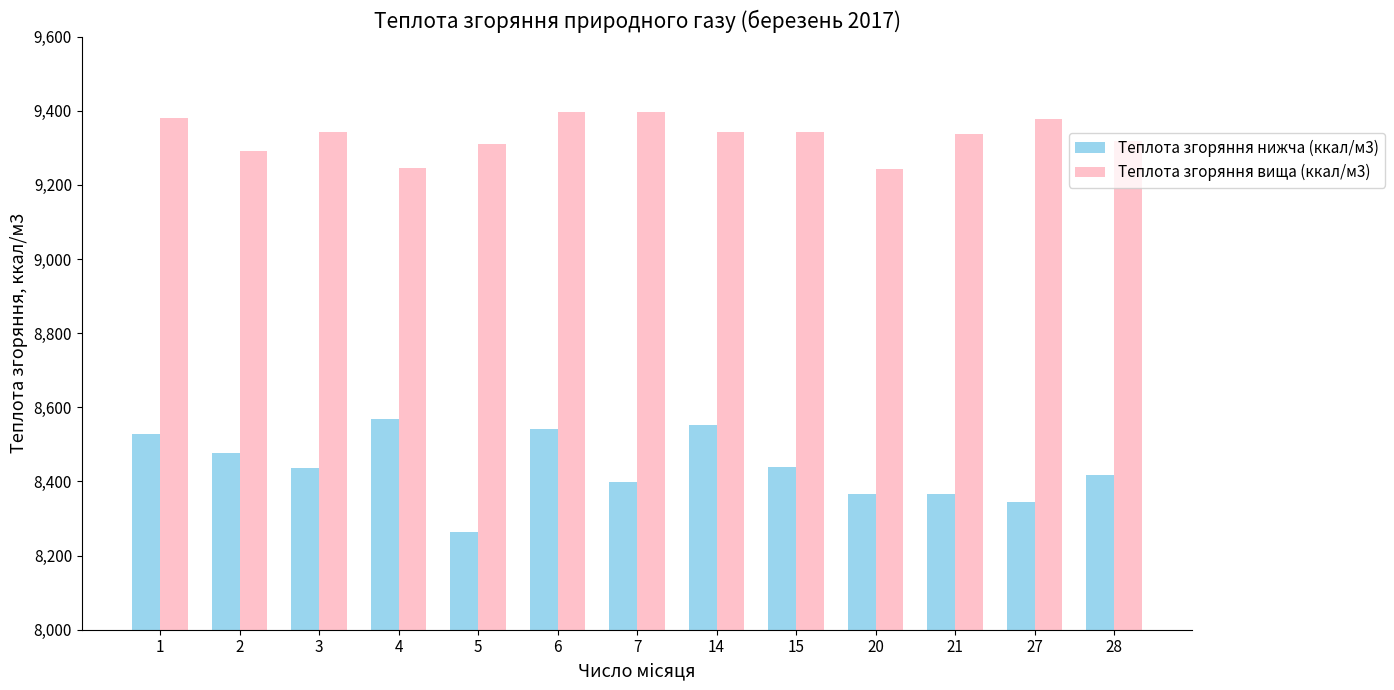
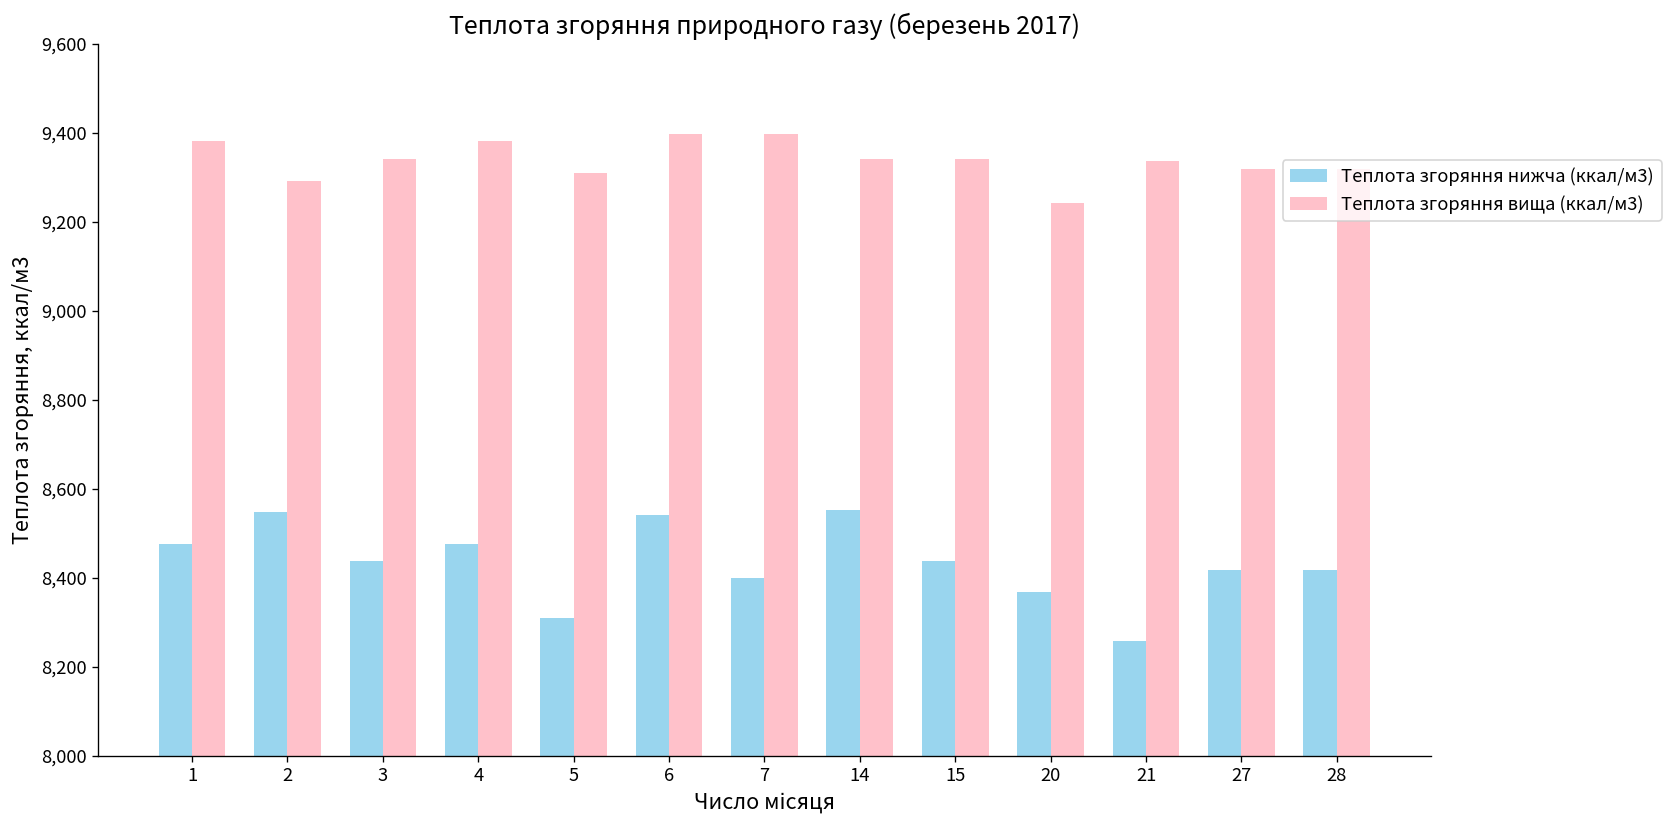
Теплота згоряння нижча (ккал/м3), 1: 8,530 -> 8,480
Теплота згоряння нижча (ккал/м3), 2: 8,480 -> 8,550
Теплота згоряння нижча (ккал/м3), 4: 8,570 -> 8,480
Теплота згоряння вища (ккал/м3), 4: 9,240 -> 9,380
Теплота згоряння нижча (ккал/м3), 5: 8,260 -> 8,310
Теплота згоряння нижча (ккал/м3), 21: 8,370 -> 8,260
Теплота згоряння нижча (ккал/м3), 27: 8,340 -> 8,420
Теплота згоряння вища (ккал/м3), 27: 9,380 -> 9,320
